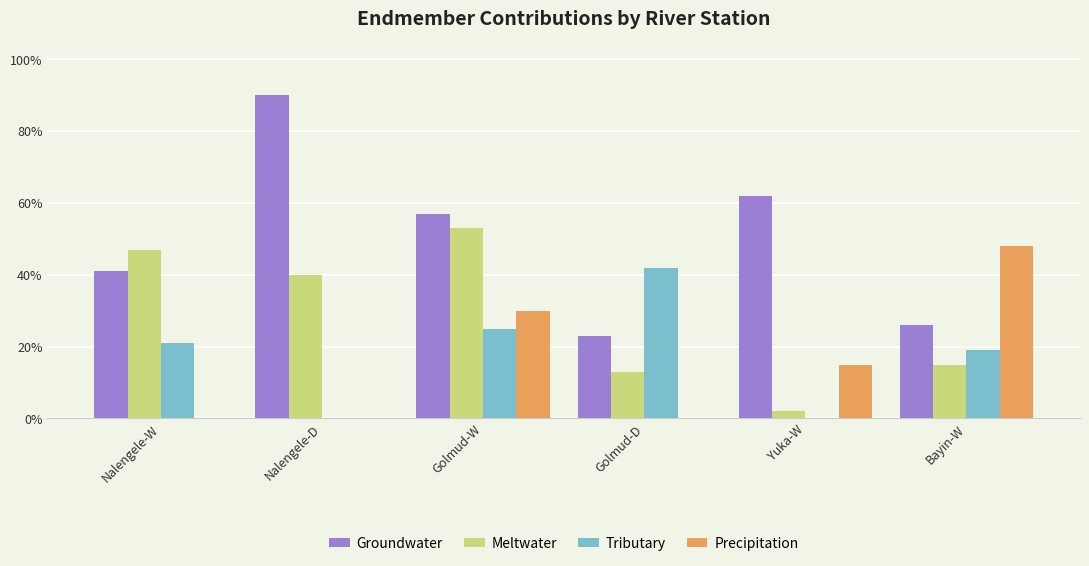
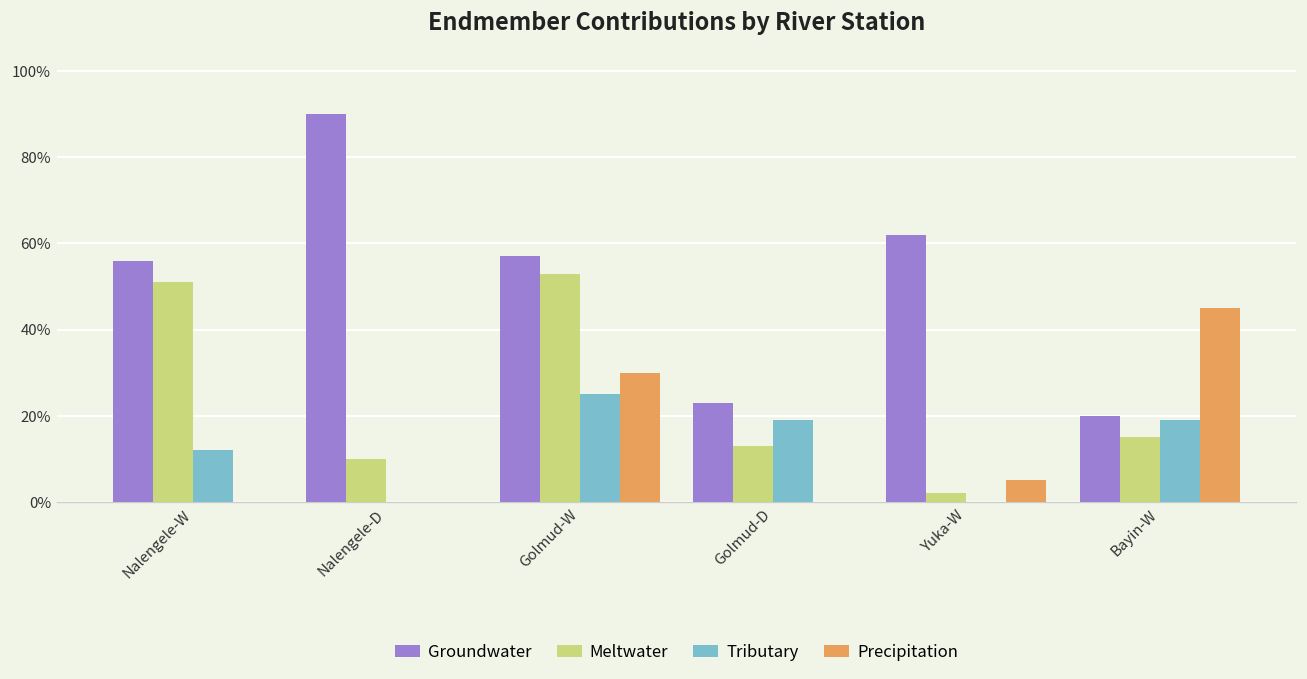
Groundwater, Nalengele-W: 41% -> 56%
Meltwater, Nalengele-W: 47% -> 51%
Tributary, Nalengele-W: 21% -> 12%
Meltwater, Nalengele-D: 40% -> 10%
Tributary, Golmud-D: 42% -> 19%
Precipitation, Yuka-W: 15% -> 5%
Groundwater, Bayin-W: 26% -> 20%
Precipitation, Bayin-W: 48% -> 45%
